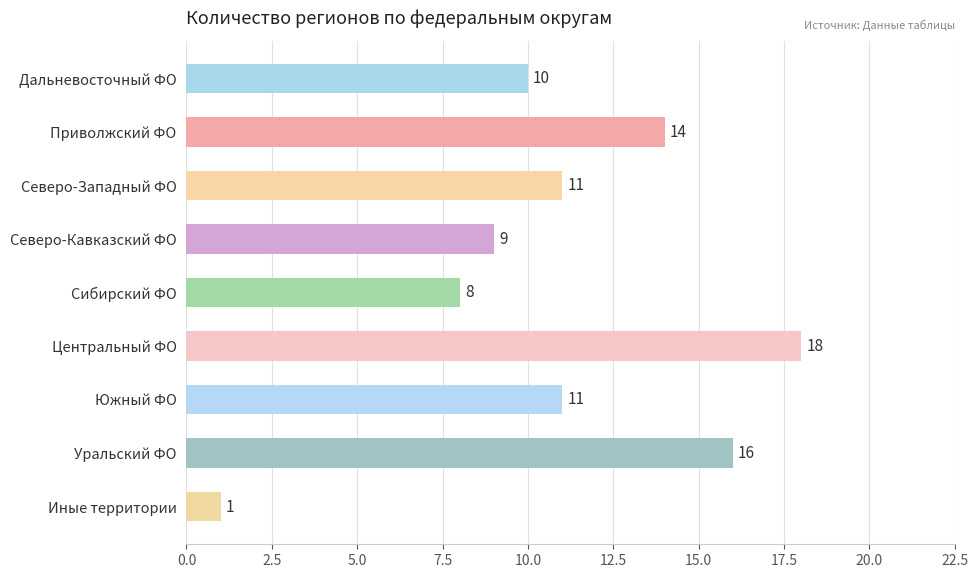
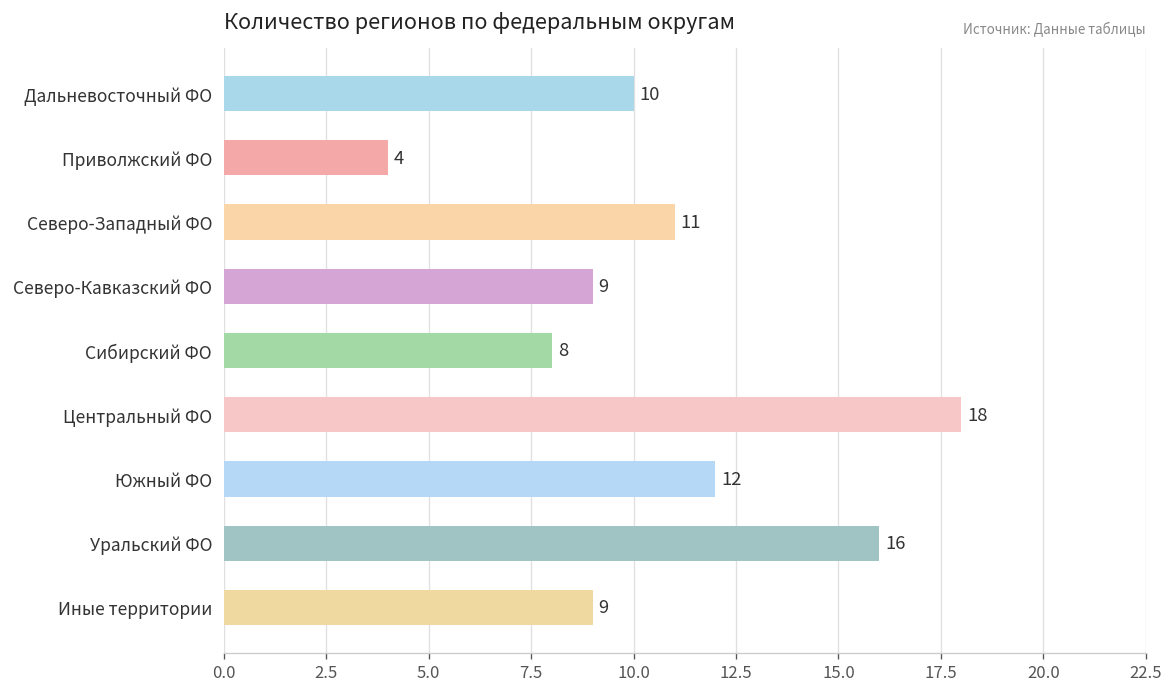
Приволжский ФО: 14 -> 4
Южный ФО: 11 -> 12
Иные территории: 1 -> 9
